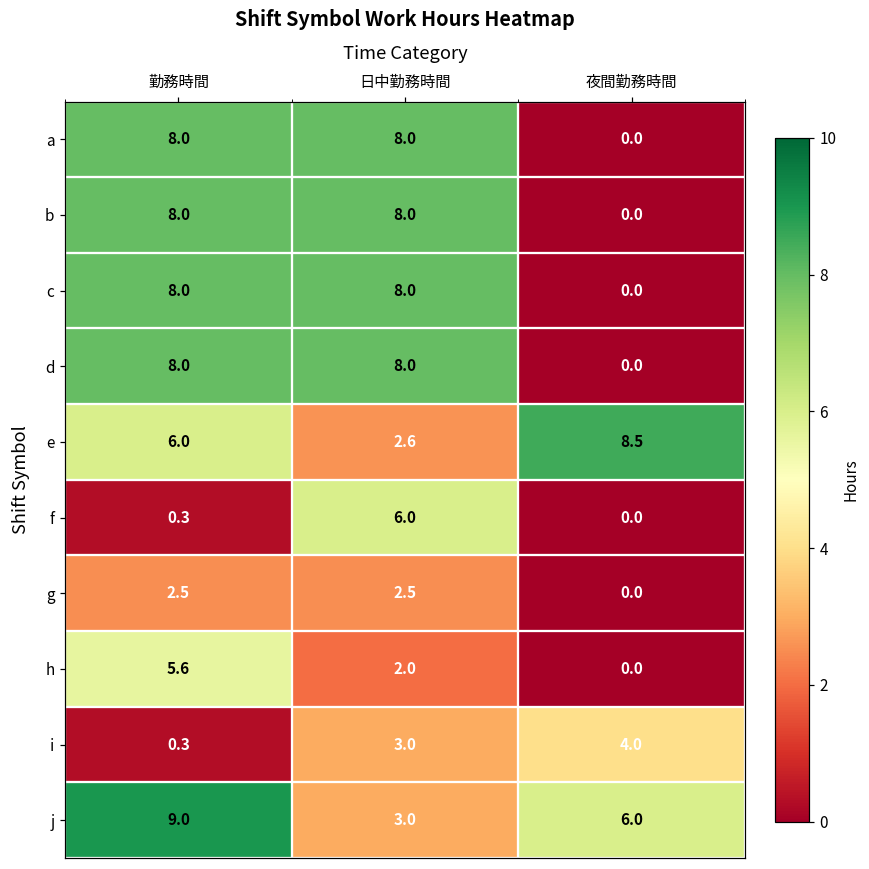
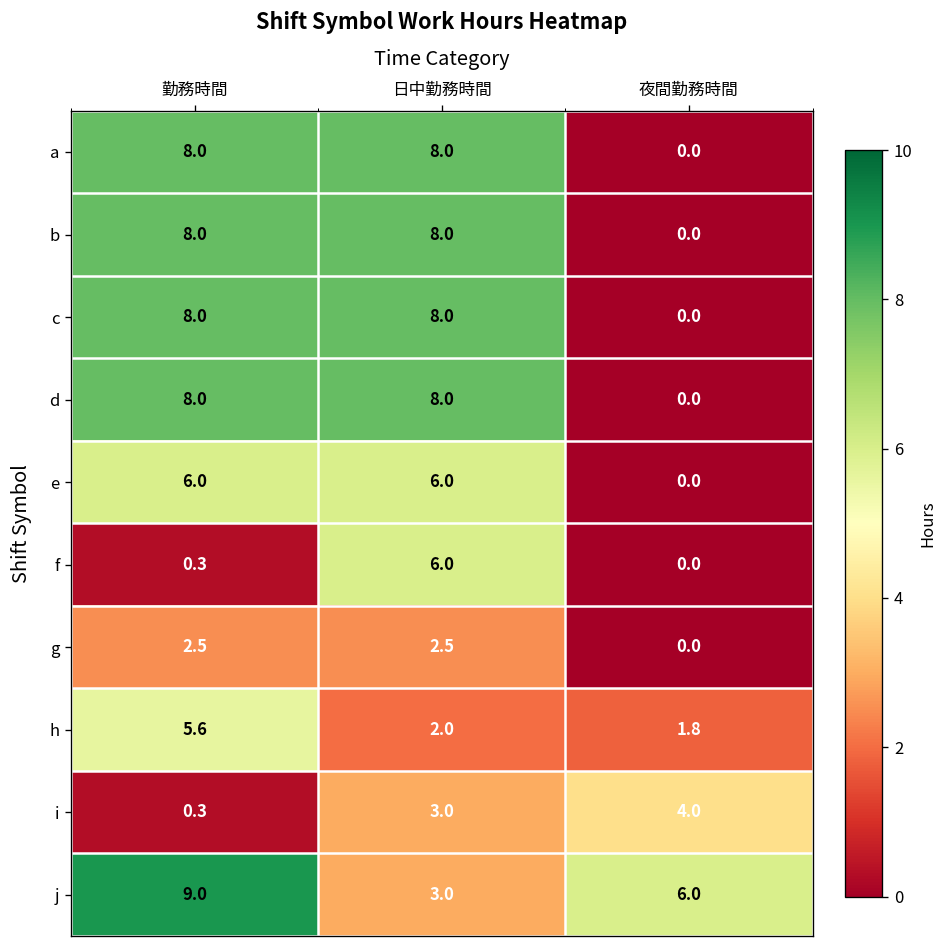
e, 日中勤務時間: 2.6 -> 6.0
e, 夜間勤務時間: 8.5 -> 0.0
h, 夜間勤務時間: 0.0 -> 1.8
